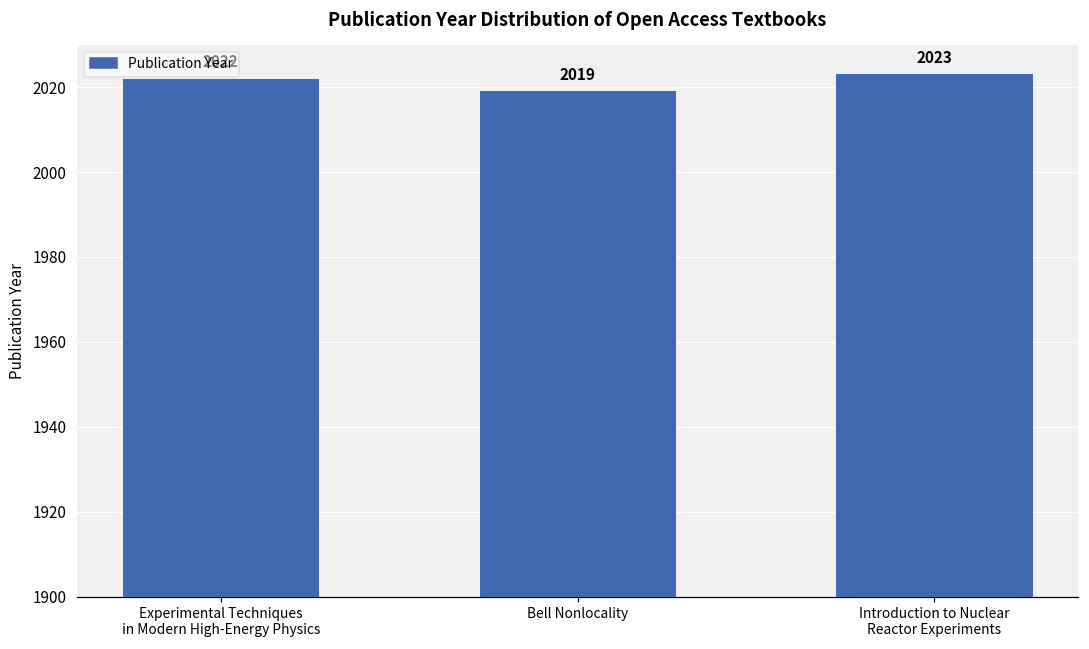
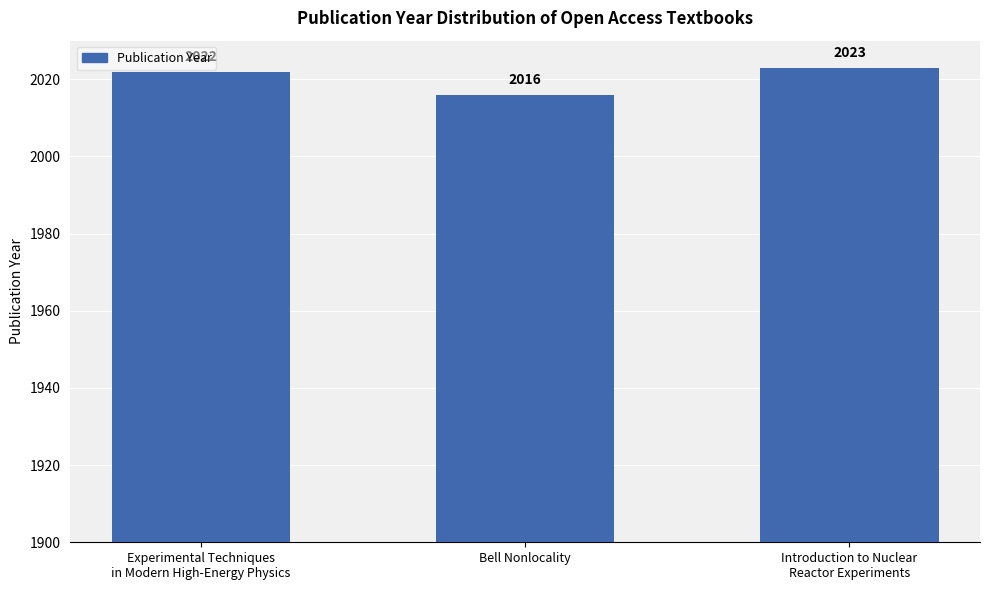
Bell Nonlocality: 2019 -> 2016
